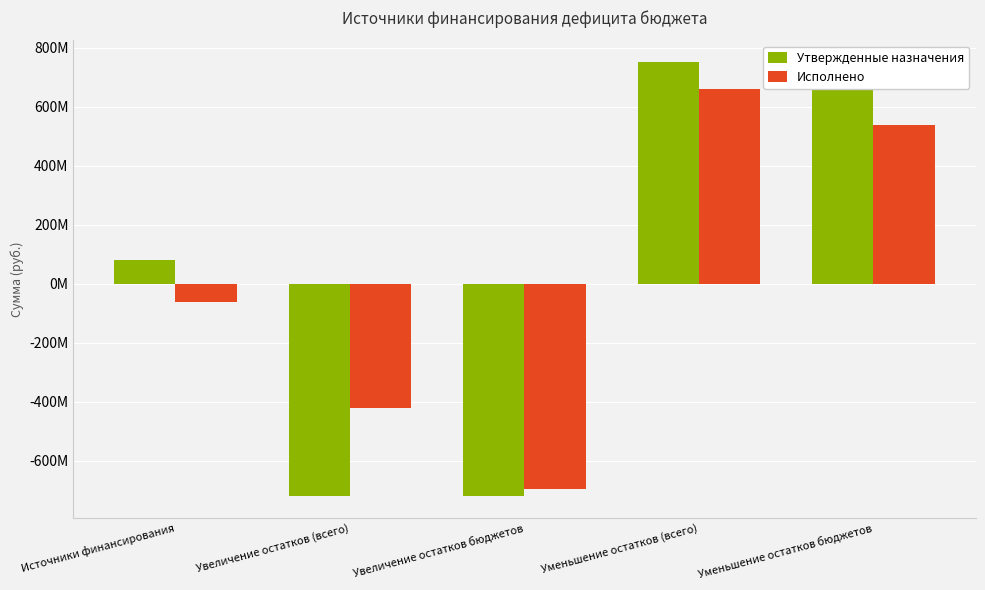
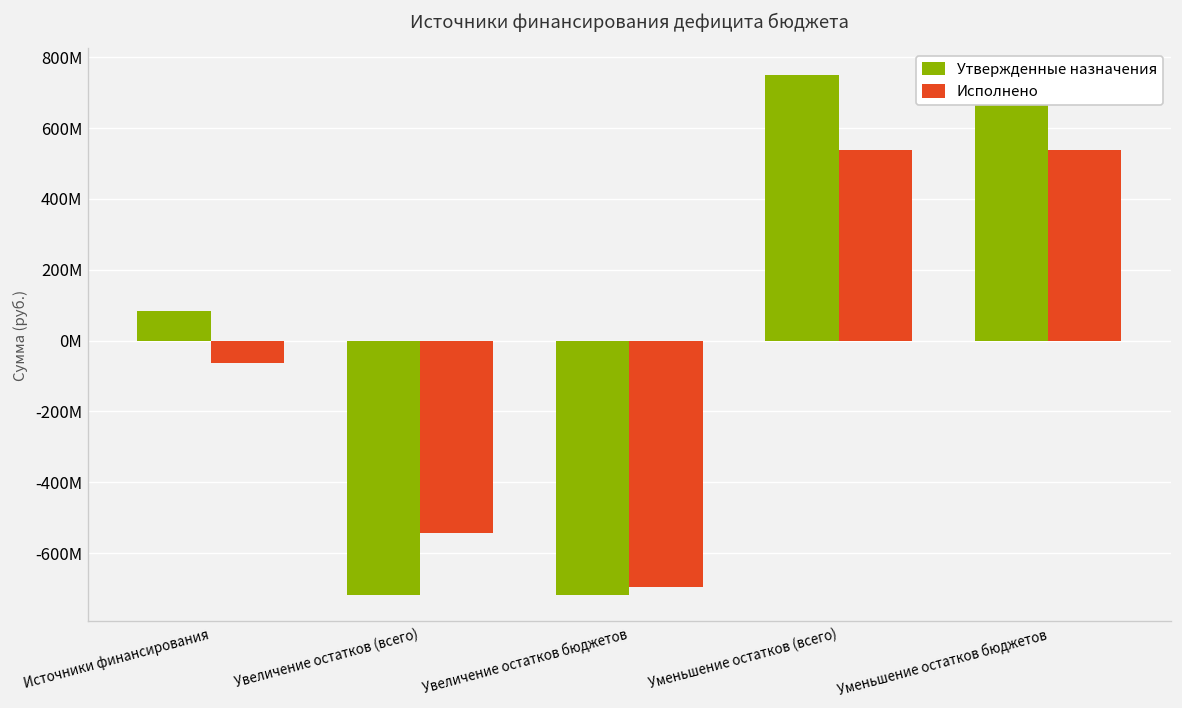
Исполнено, Увеличение остатков (всего): -420000000 -> -540000000
Исполнено, Уменьшение остатков (всего): 660000000 -> 540000000
